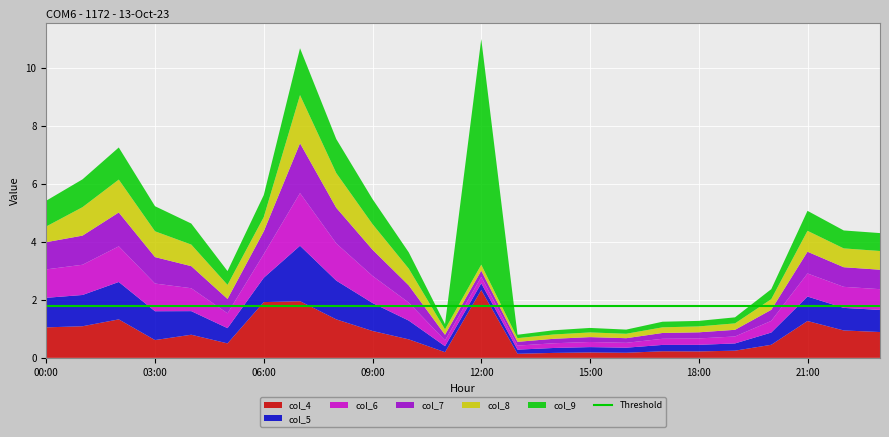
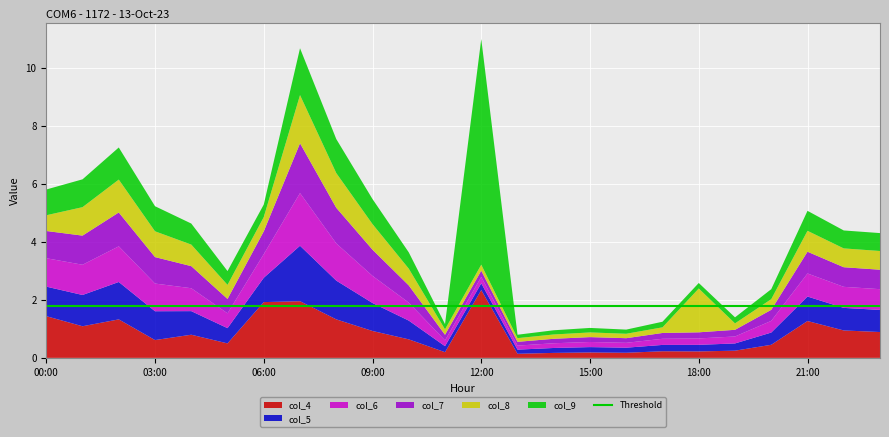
col_4, 00:00: 1.1 -> 1.4
col_9, 06:00: 0.8 -> 0.4
col_8, 18:00: 0.2 -> 1.5
